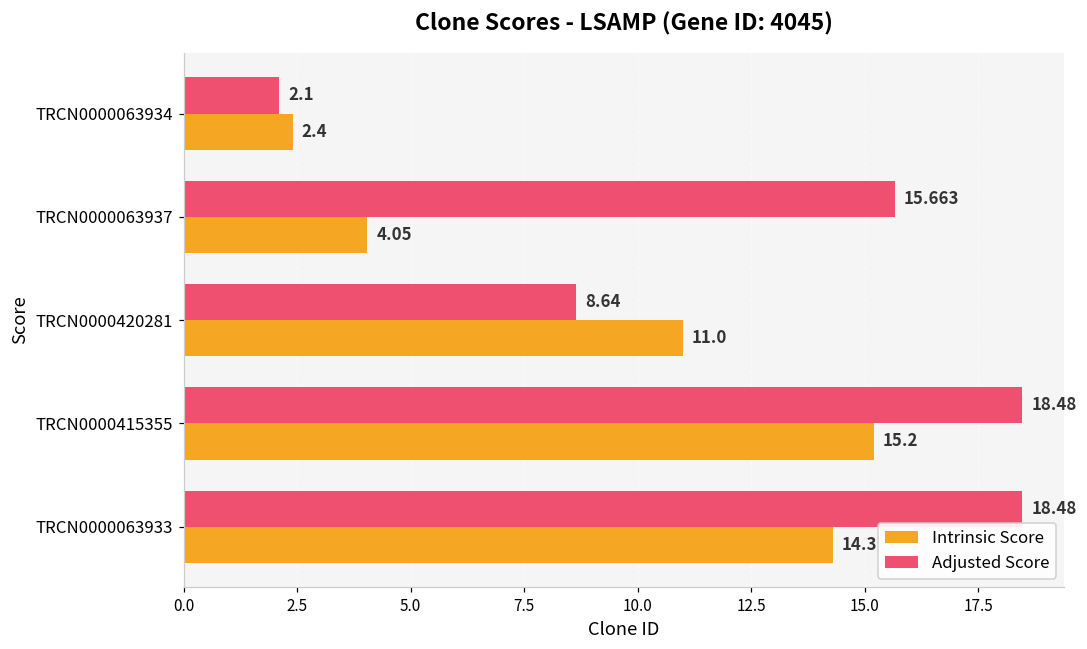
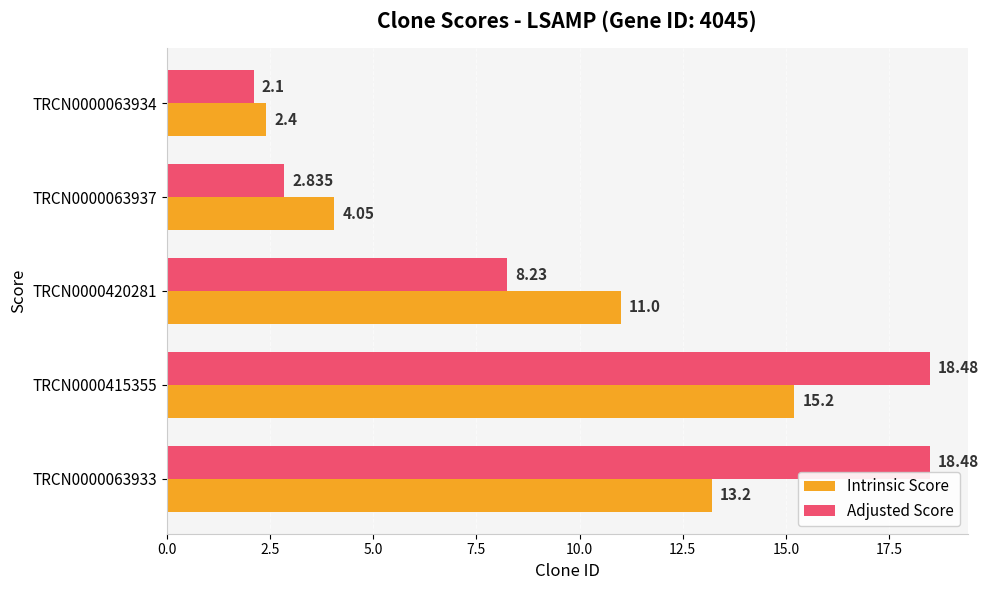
Adjusted Score, TRCN0000063937: 15.663 -> 2.835
Adjusted Score, TRCN0000420281: 8.64 -> 8.23
Intrinsic Score, TRCN0000063933: 14.3 -> 13.2
